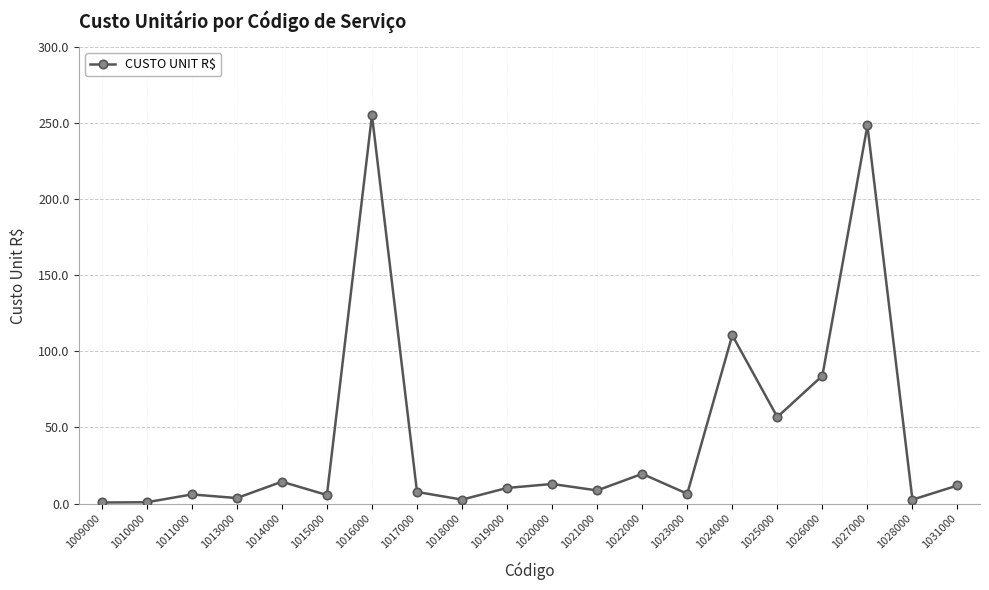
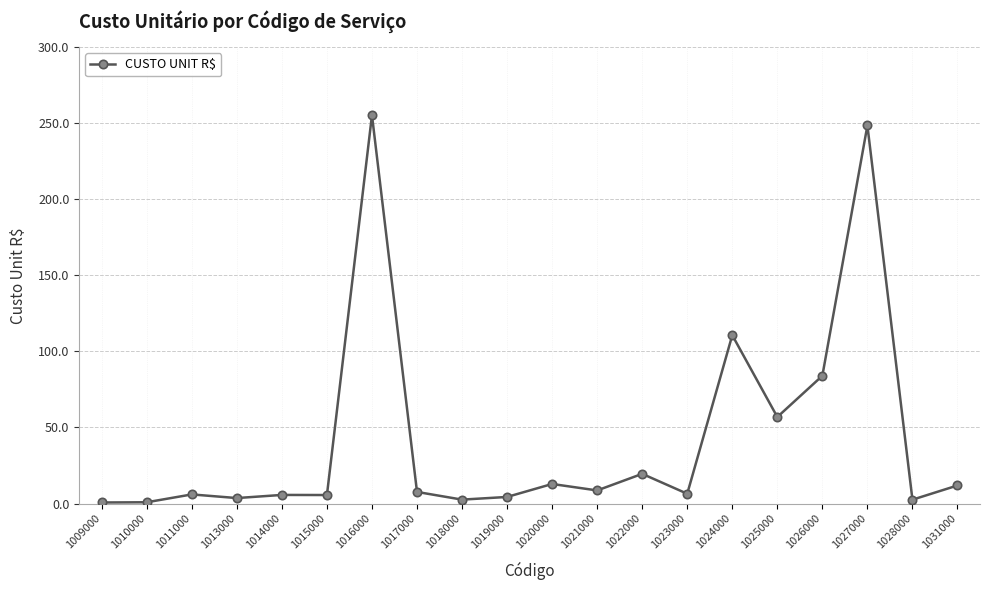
1014000: 14 -> 6
1019000: 10 -> 4
